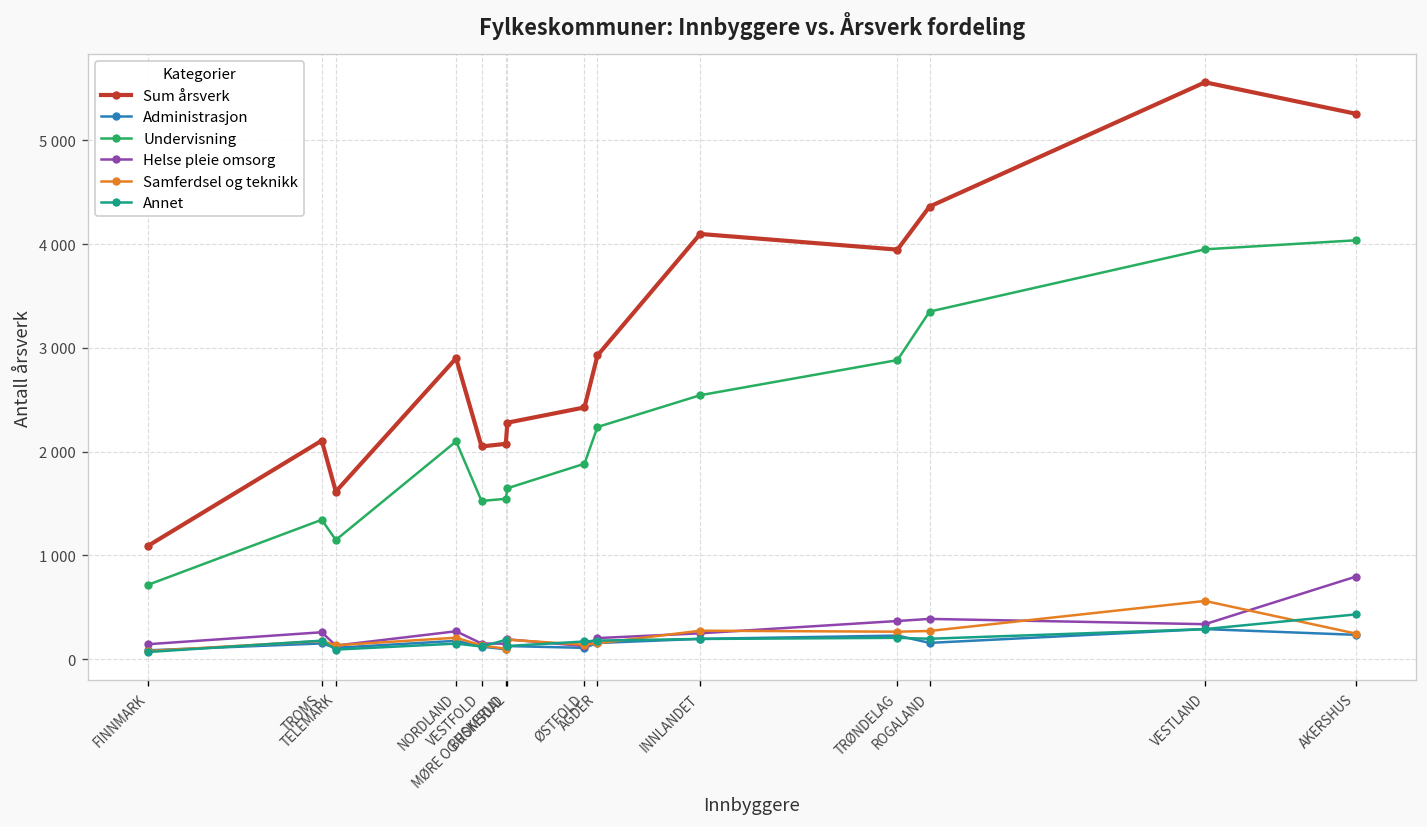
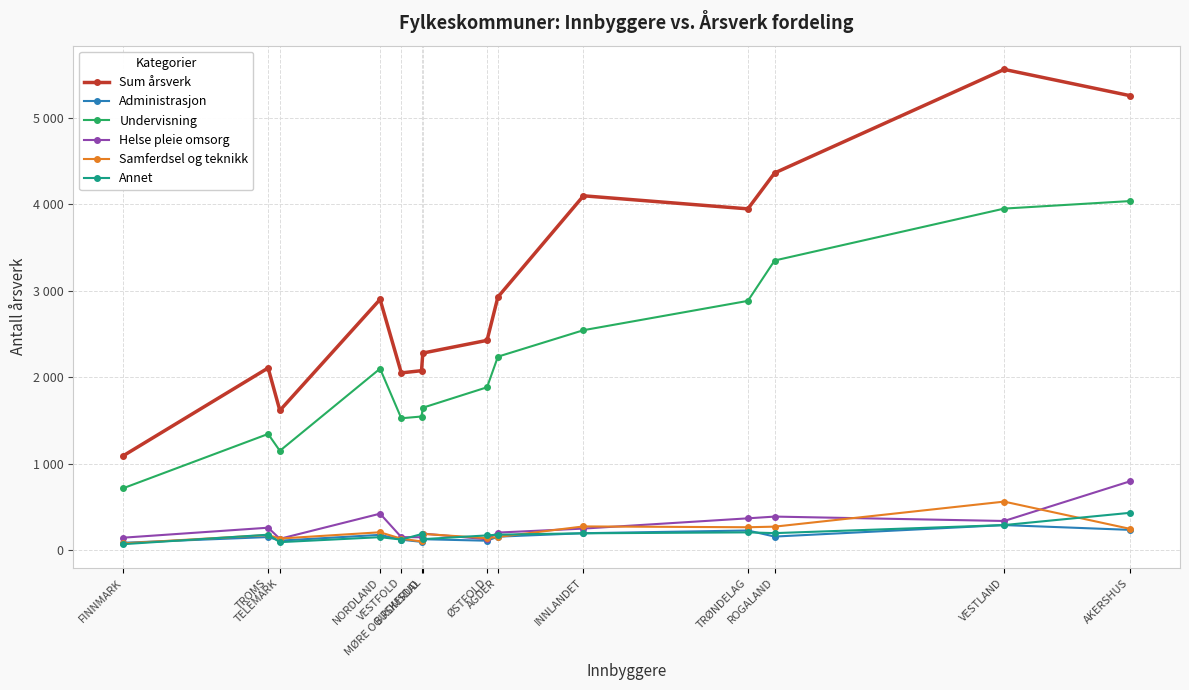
Helse pleie omsorg, NORDLAND: 300 -> 400
